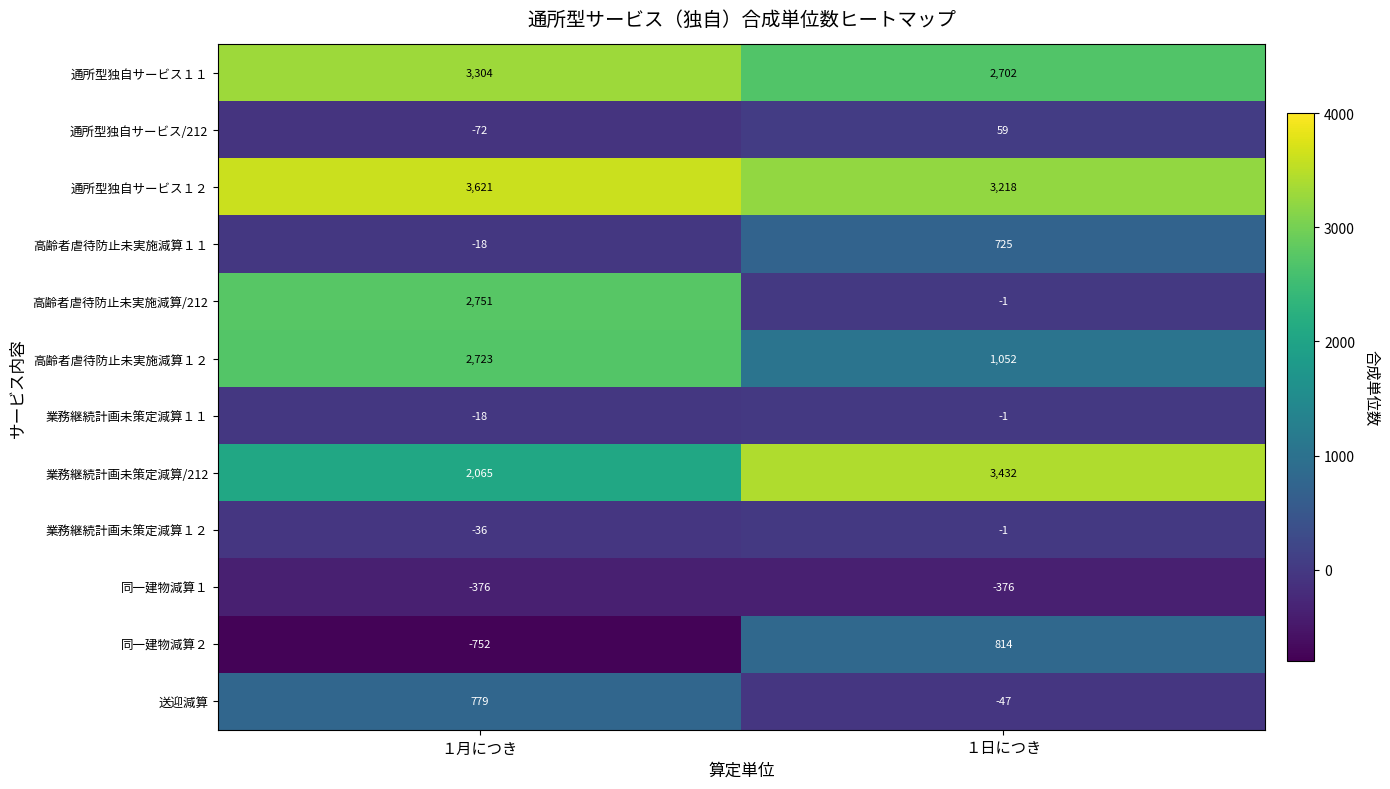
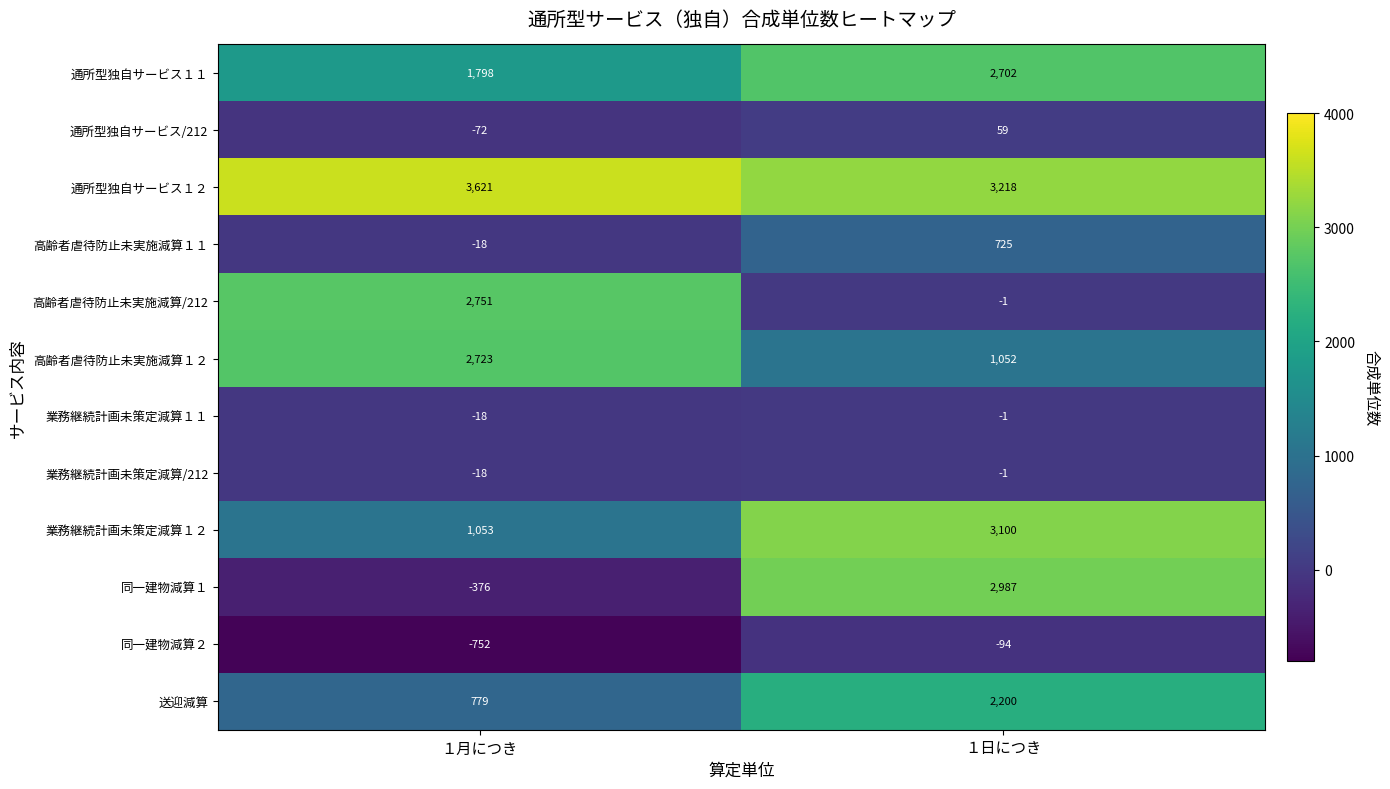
通所型独自サービス１１, １月につき: 3,304 -> 1,798
業務継続計画未策定減算/212, １月につき: 2,065 -> -18
業務継続計画未策定減算/212, １日につき: 3,432 -> -1
業務継続計画未策定減算１２, １月につき: -36 -> 1,053
業務継続計画未策定減算１２, １日につき: -1 -> 3,100
同一建物減算１, １日につき: -376 -> 2,987
同一建物減算２, １日につき: 814 -> -94
送迎減算, １日につき: -47 -> 2,200
